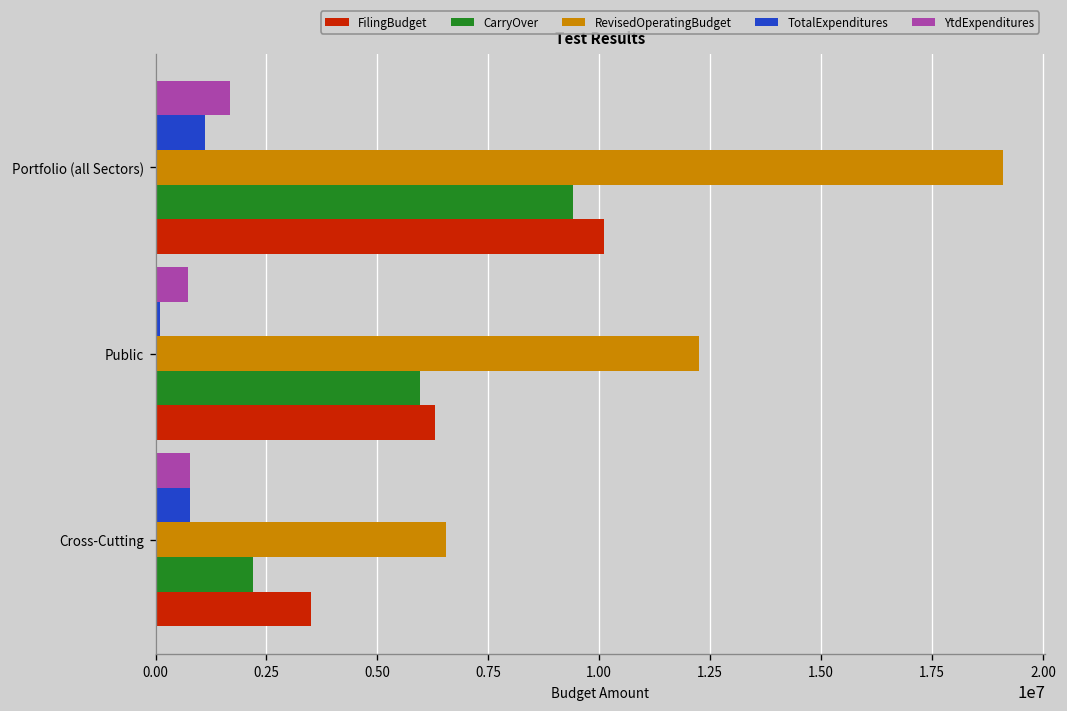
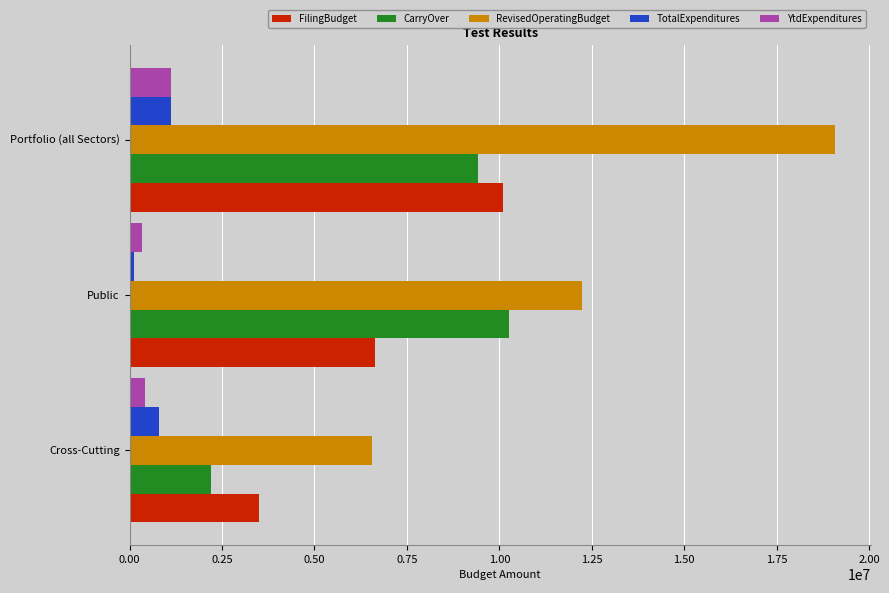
YtdExpenditures, Portfolio (all Sectors): 1700000 -> 1100000
YtdExpenditures, Public: 700000 -> 300000
CarryOver, Public: 6000000 -> 10300000
FilingBudget, Public: 6300000 -> 6600000
YtdExpenditures, Cross-Cutting: 800000 -> 400000
